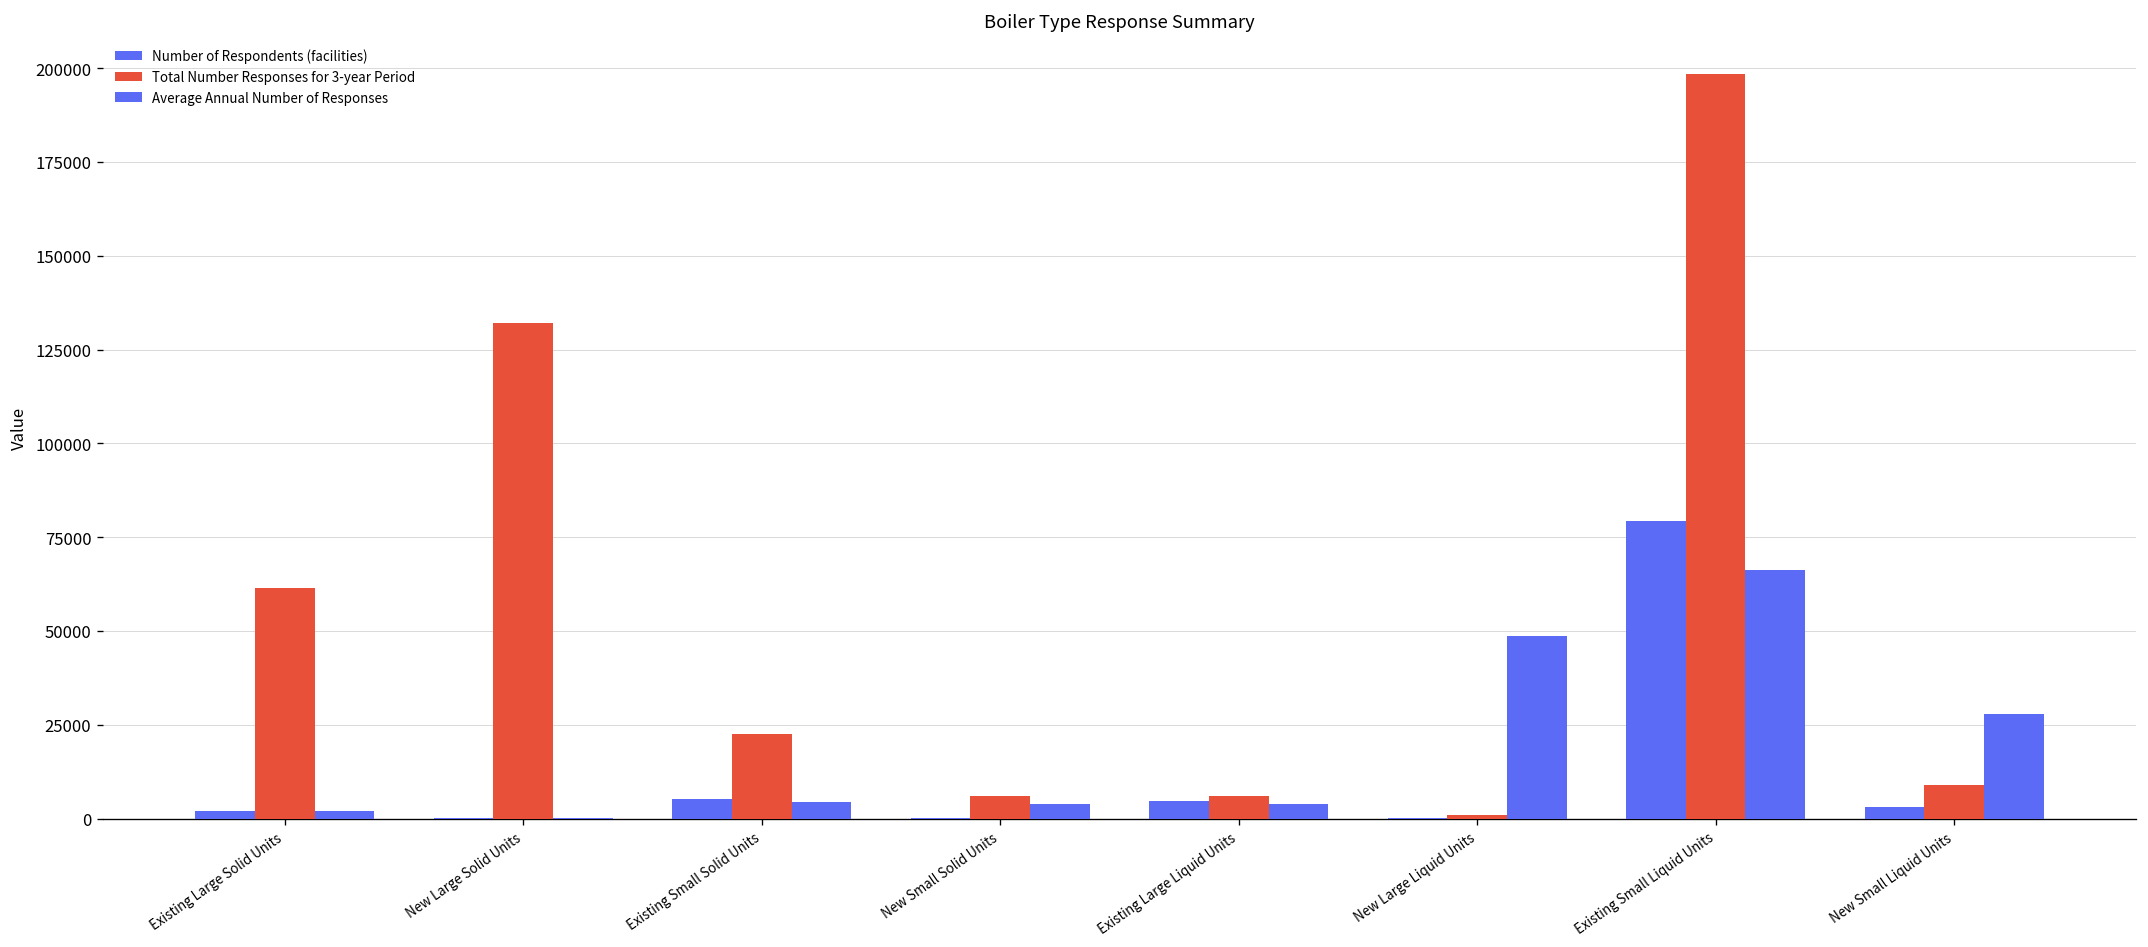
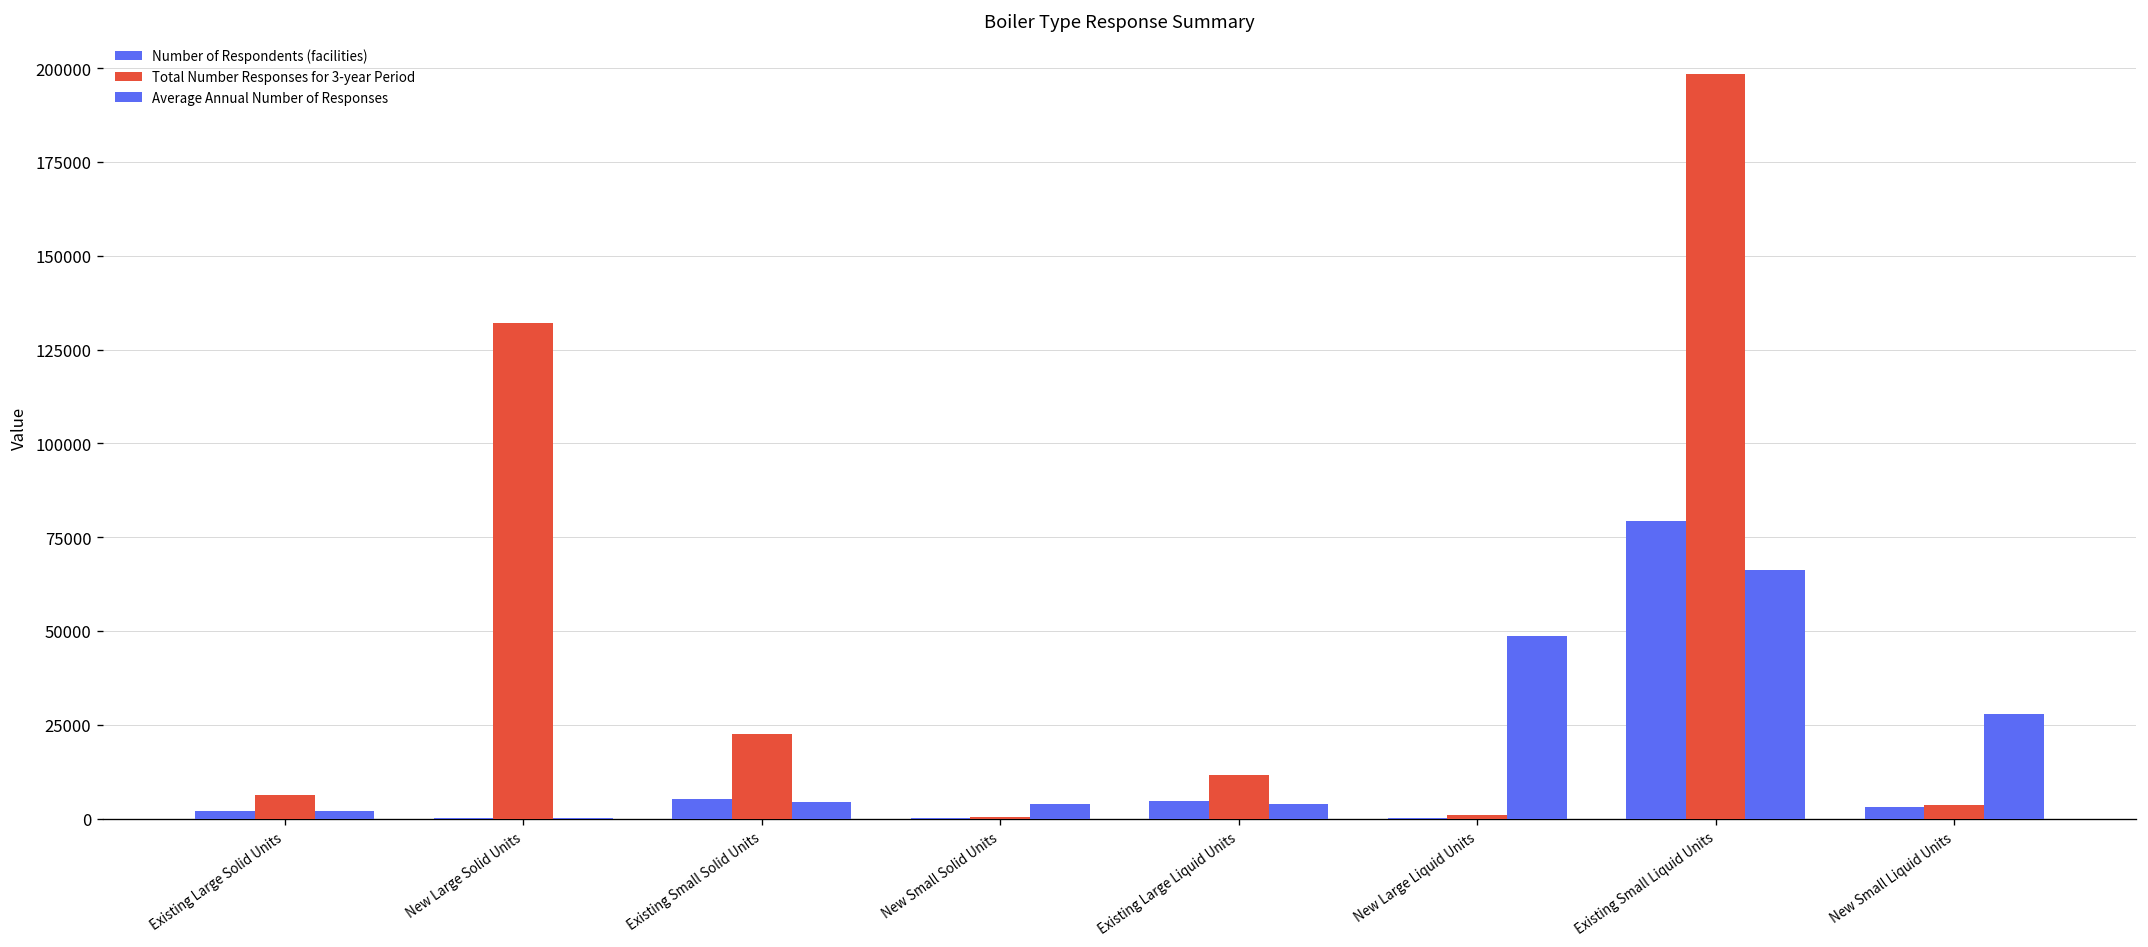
Total Number Responses for 3-year Period, Existing Large Solid Units: 61000 -> 6000
Total Number Responses for 3-year Period, New Small Solid Units: 6000 -> 0
Total Number Responses for 3-year Period, Existing Large Liquid Units: 6000 -> 12000
Total Number Responses for 3-year Period, New Small Liquid Units: 9000 -> 4000
